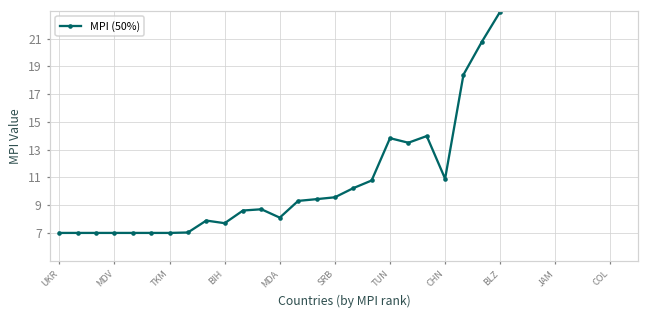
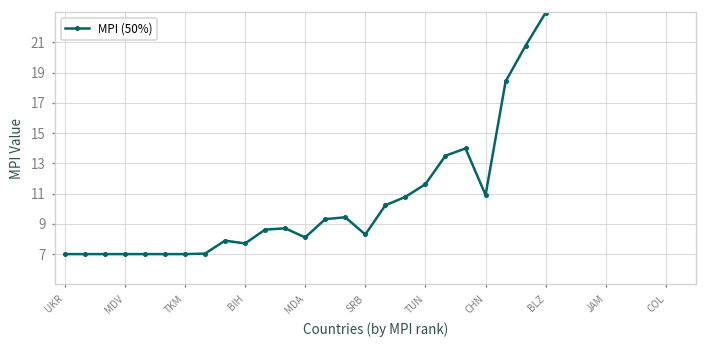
SRB: 9.6 -> 8.3
TUN: 13.8 -> 11.6
